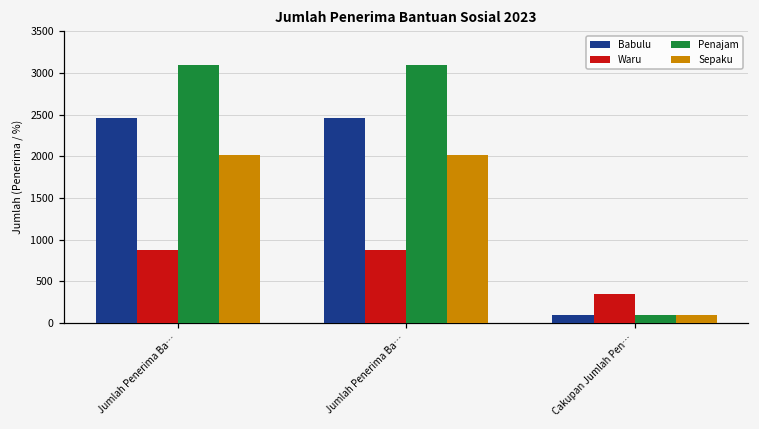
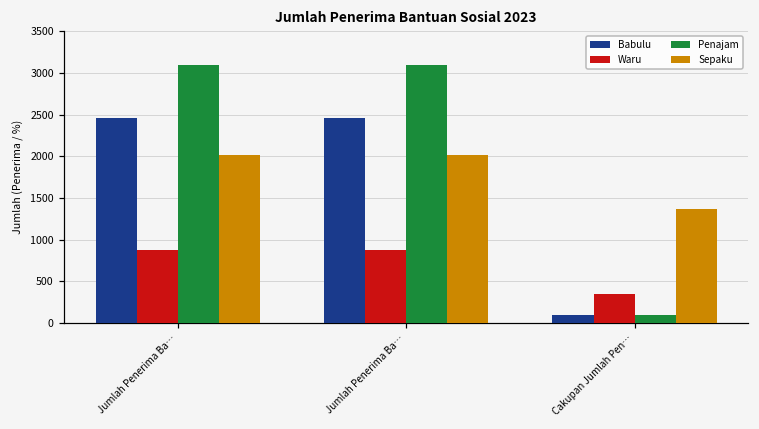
Sepaku, Cakupan Jumlah Pen…: 100 -> 1400
